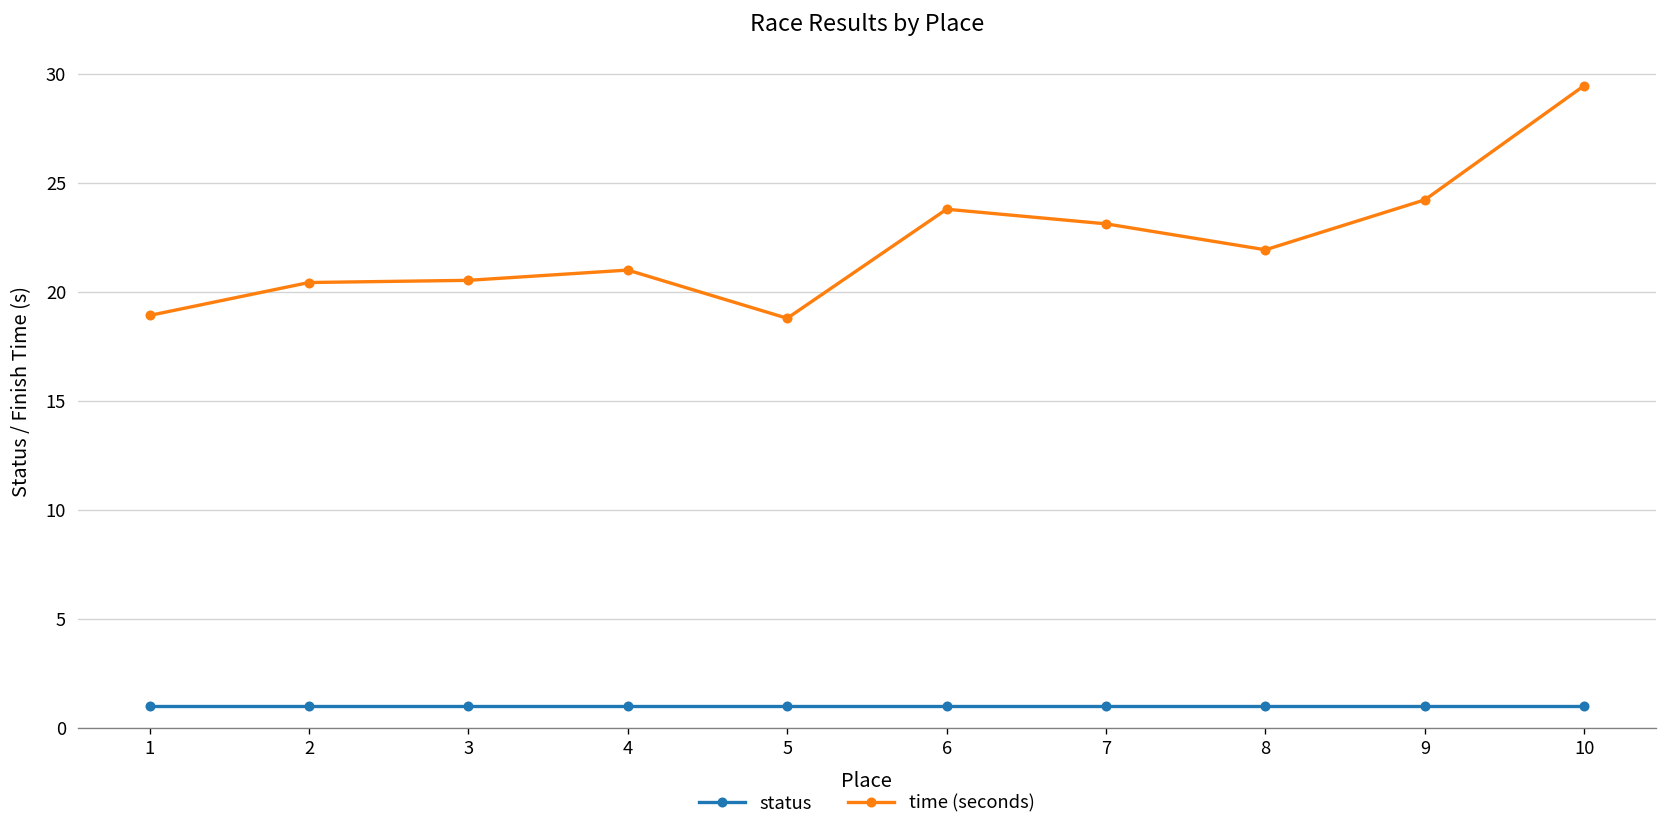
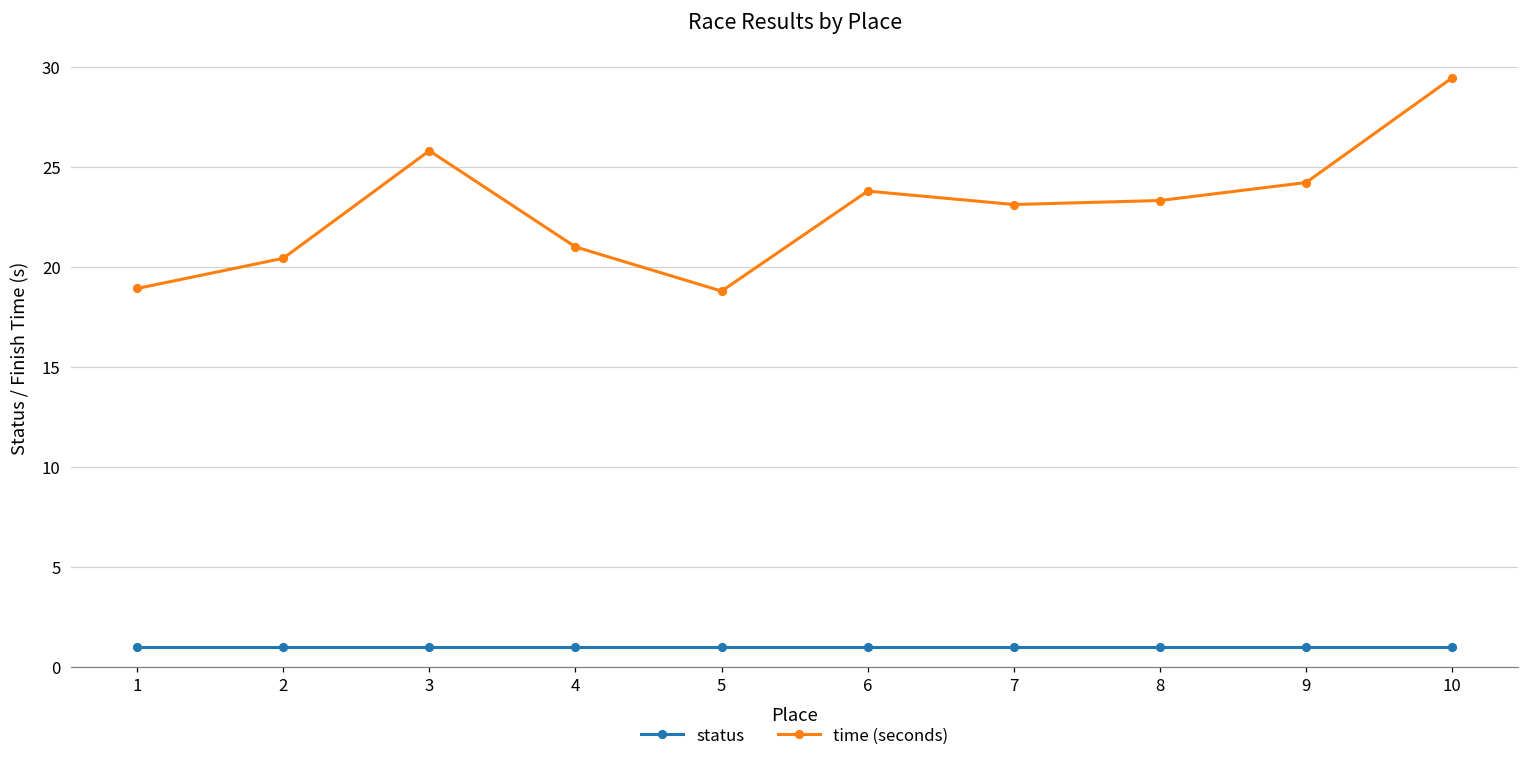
time (seconds), 3: 20.5 -> 25.8
time (seconds), 8: 21.9 -> 23.3
